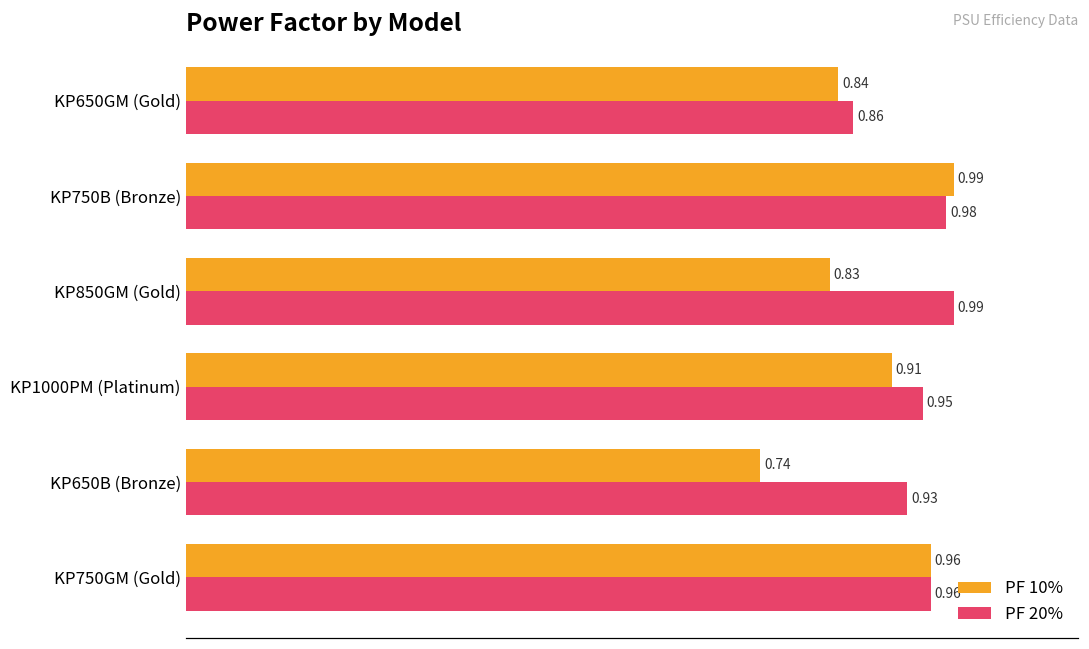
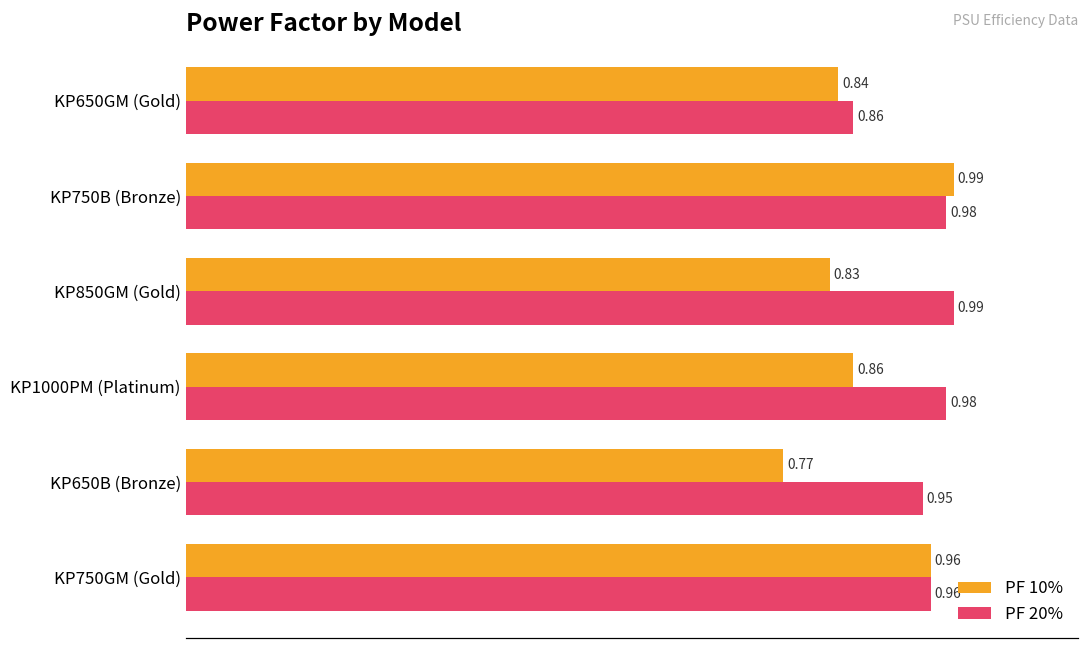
PF 10%, KP1000PM (Platinum): 0.91 -> 0.86
PF 20%, KP1000PM (Platinum): 0.95 -> 0.98
PF 10%, KP650B (Bronze): 0.74 -> 0.77
PF 20%, KP650B (Bronze): 0.93 -> 0.95
